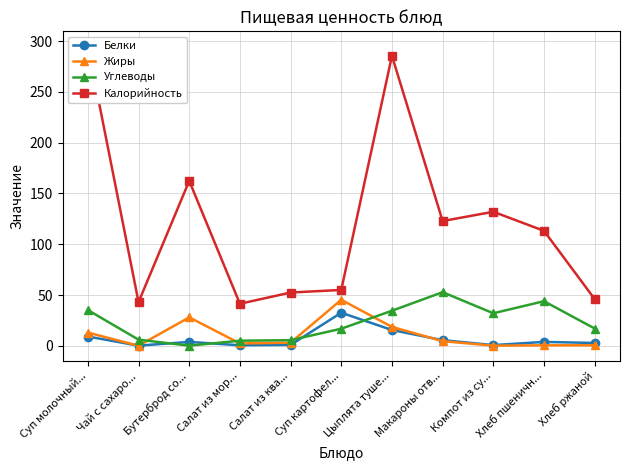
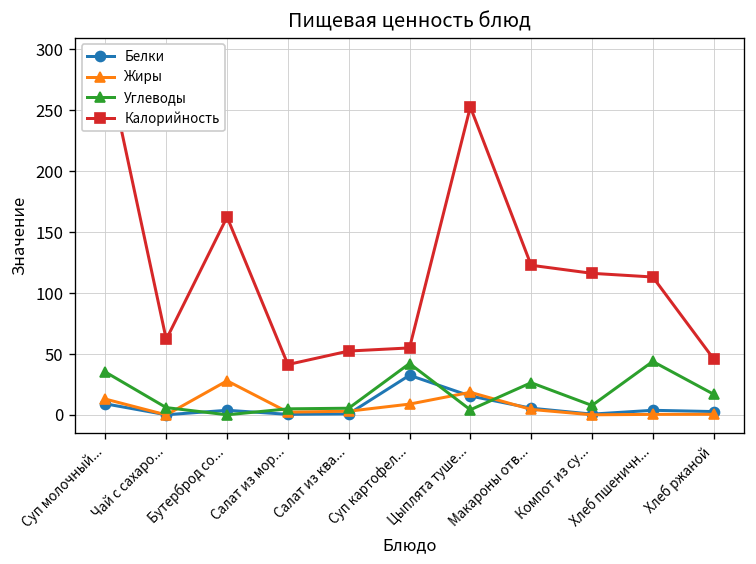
Калорийность, Чай с сахаро...: 43 -> 62
Жиры, Суп картофел...: 45 -> 9
Углеводы, Суп картофел...: 17 -> 42
Углеводы, Цыплята туше...: 35 -> 4
Калорийность, Цыплята туше...: 286 -> 253
Углеводы, Макароны отв...: 53 -> 26
Углеводы, Компот из су...: 32 -> 8
Калорийность, Компот из су...: 132 -> 116
